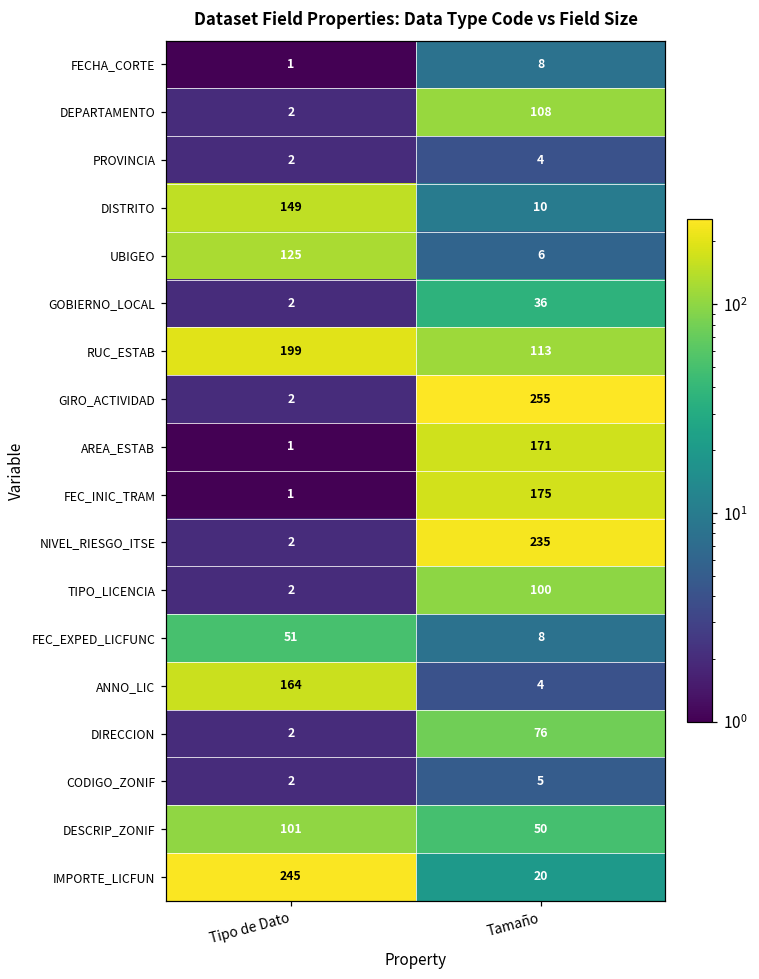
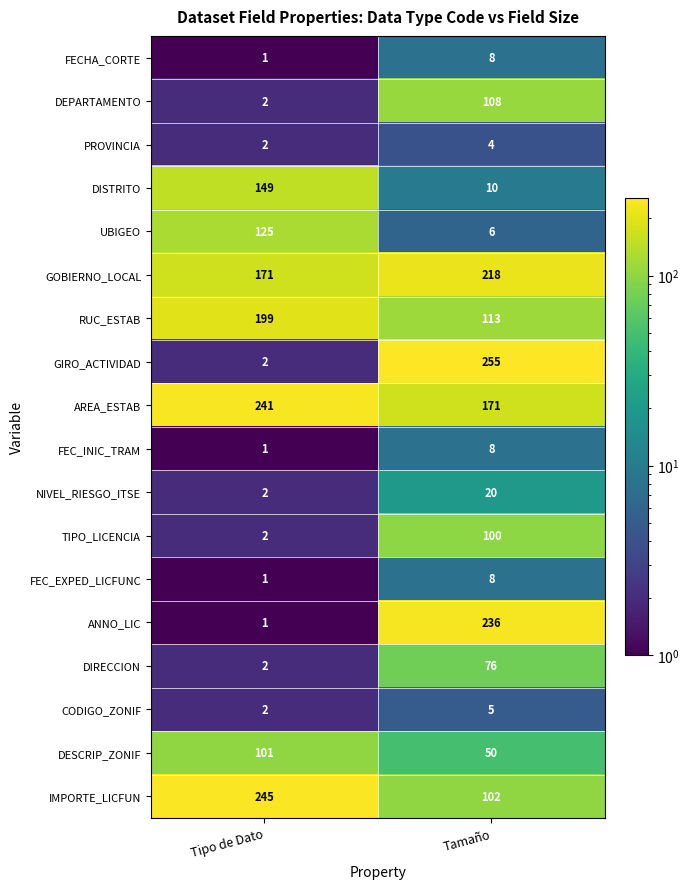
GOBIERNO_LOCAL, Tipo de Dato: 2 -> 171
GOBIERNO_LOCAL, Tamaño: 36 -> 218
AREA_ESTAB, Tipo de Dato: 1 -> 241
FEC_INIC_TRAM, Tamaño: 175 -> 8
NIVEL_RIESGO_ITSE, Tamaño: 235 -> 20
FEC_EXPED_LICFUNC, Tipo de Dato: 51 -> 1
ANNO_LIC, Tipo de Dato: 164 -> 1
ANNO_LIC, Tamaño: 4 -> 236
IMPORTE_LICFUN, Tamaño: 20 -> 102
